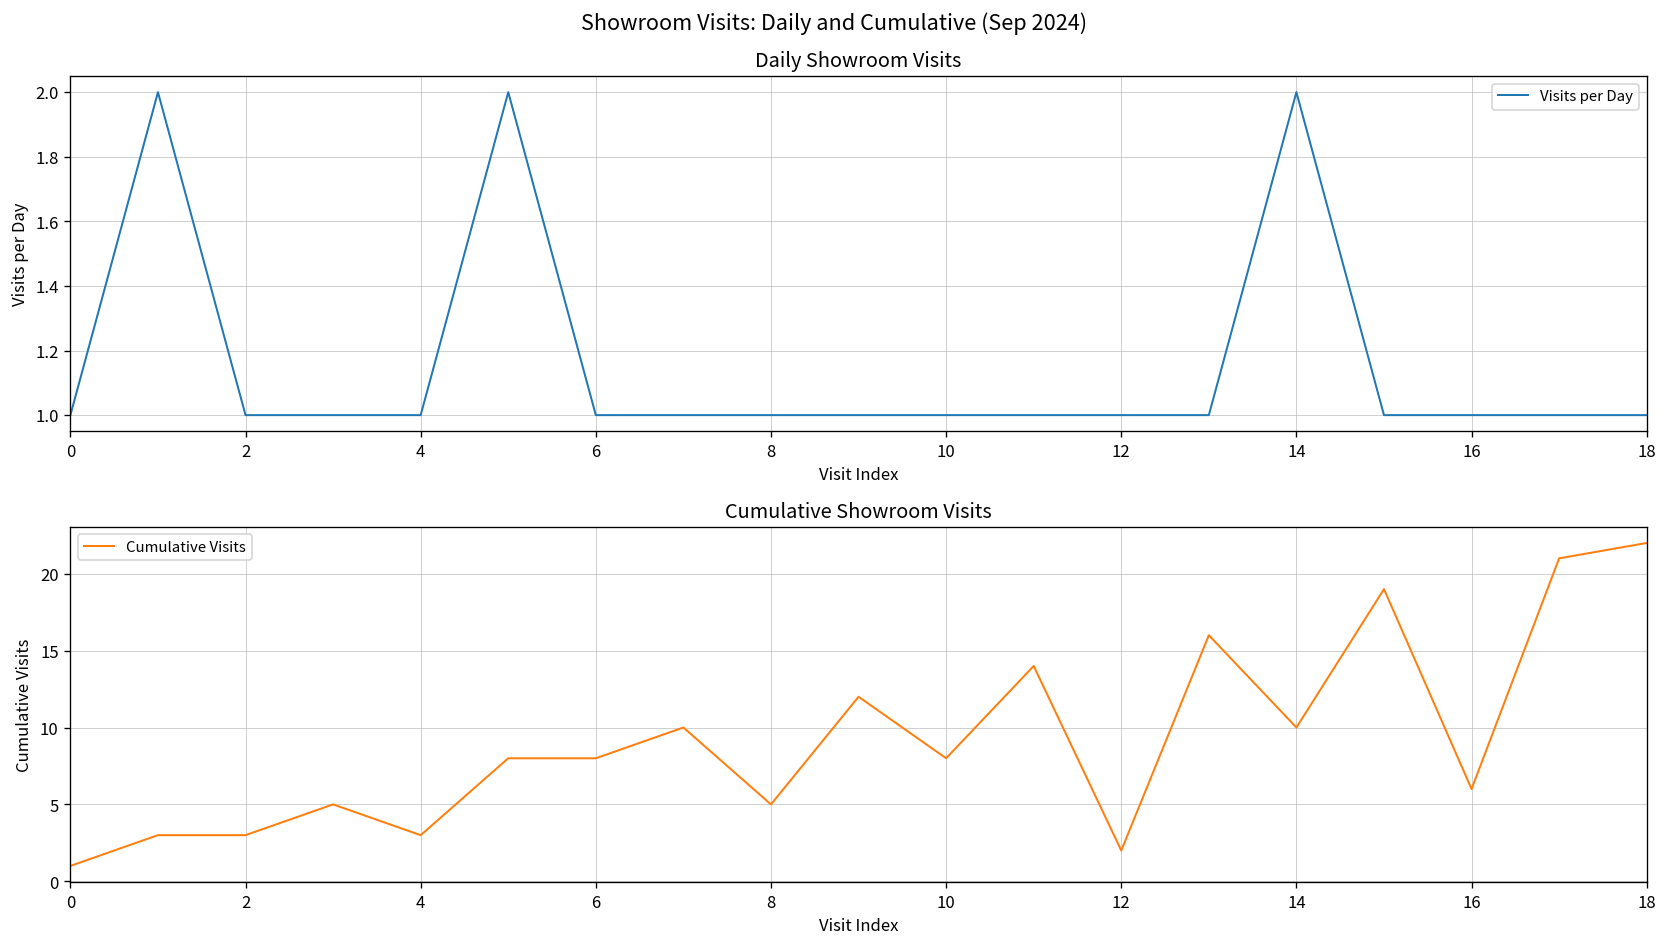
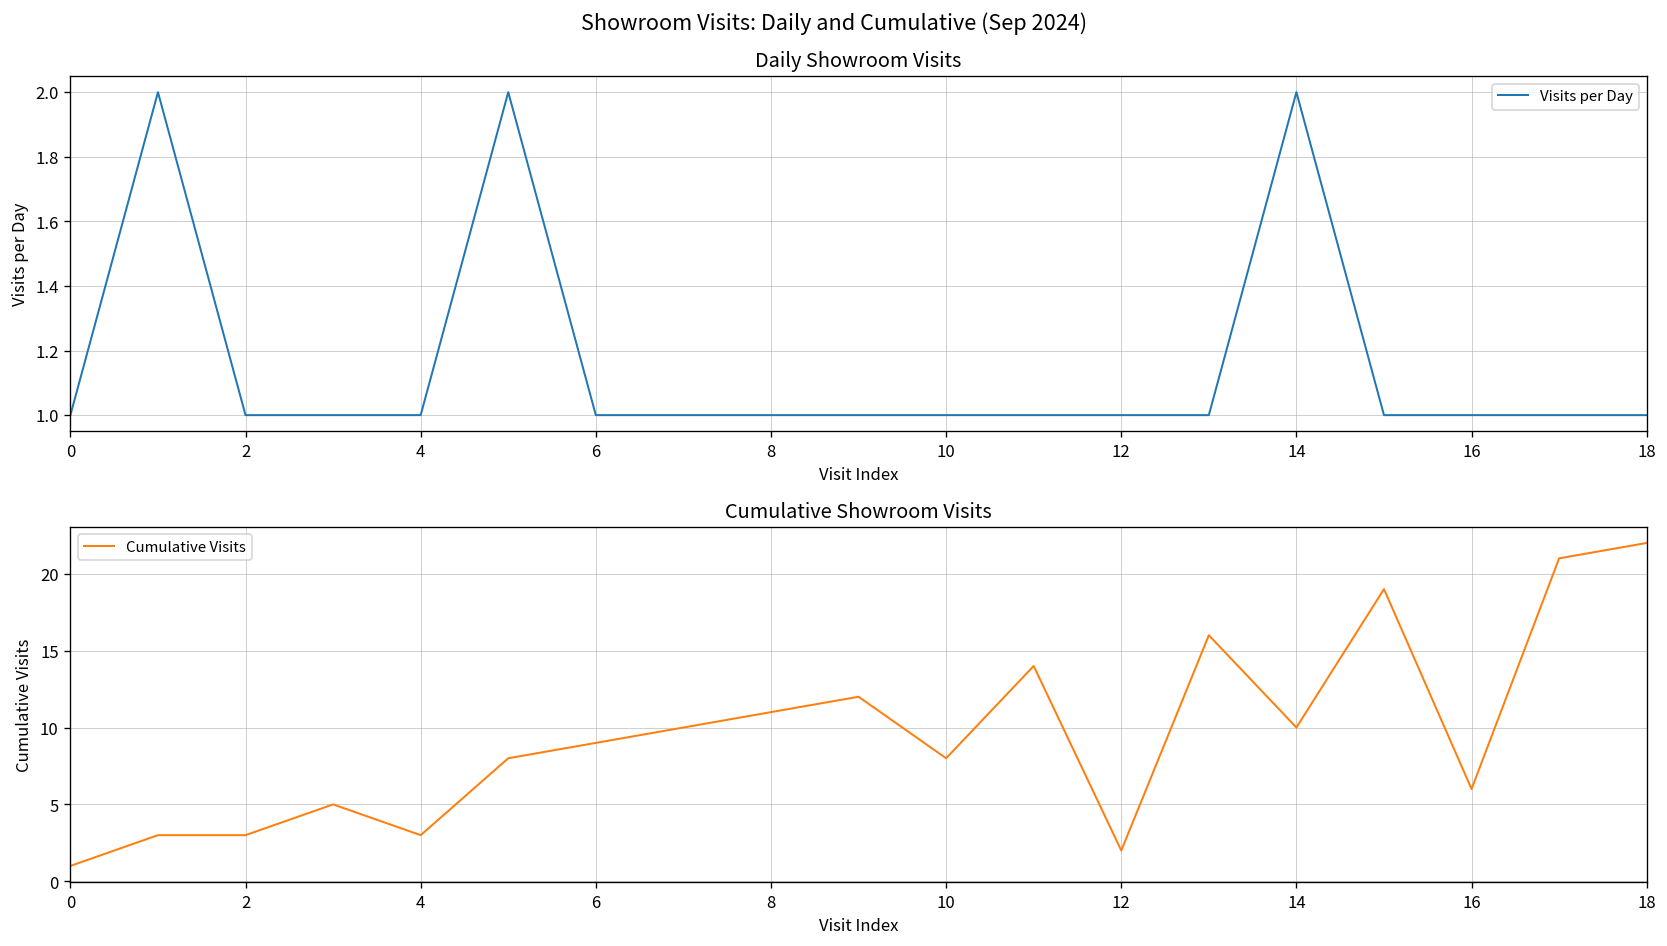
Cumulative Showroom Visits, 6: 8 -> 9
Cumulative Showroom Visits, 8: 5 -> 11
